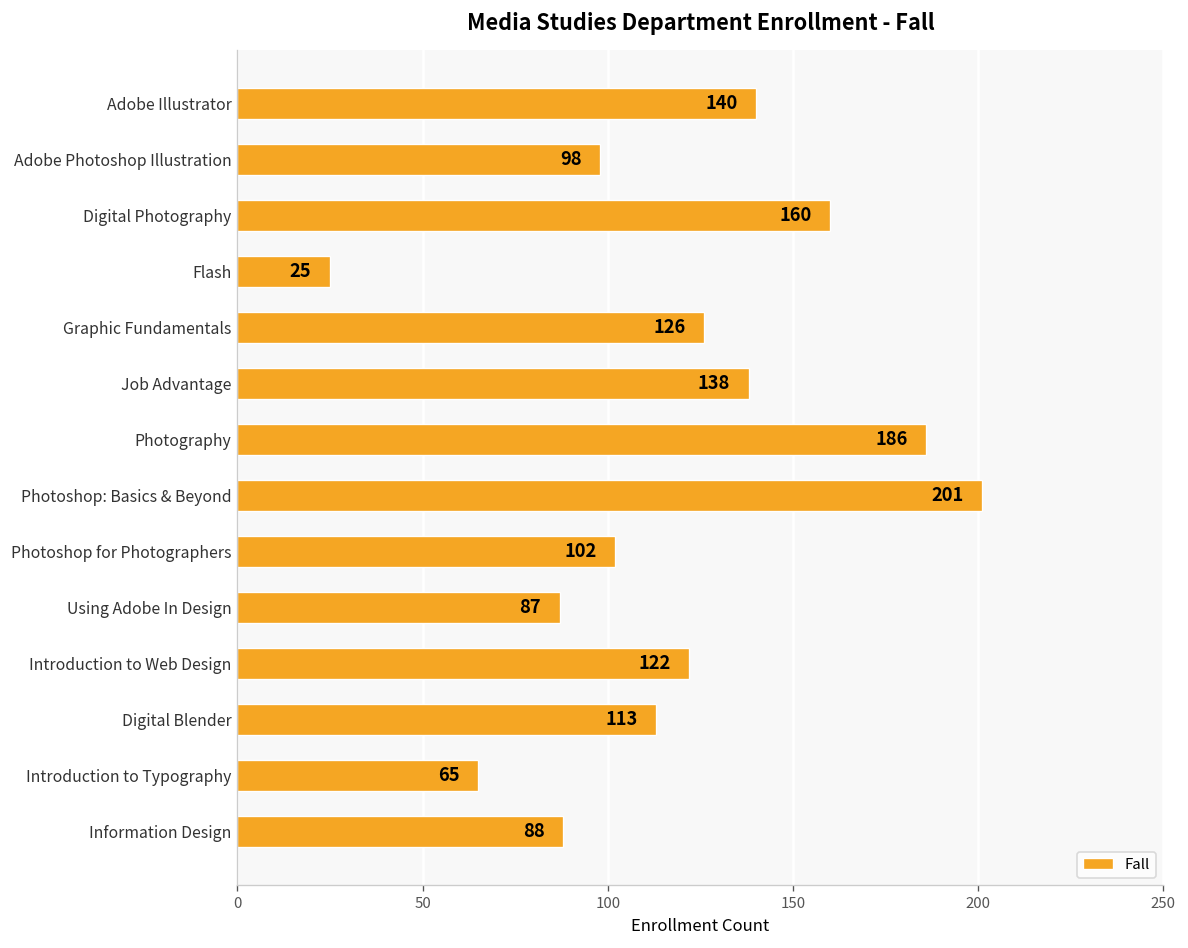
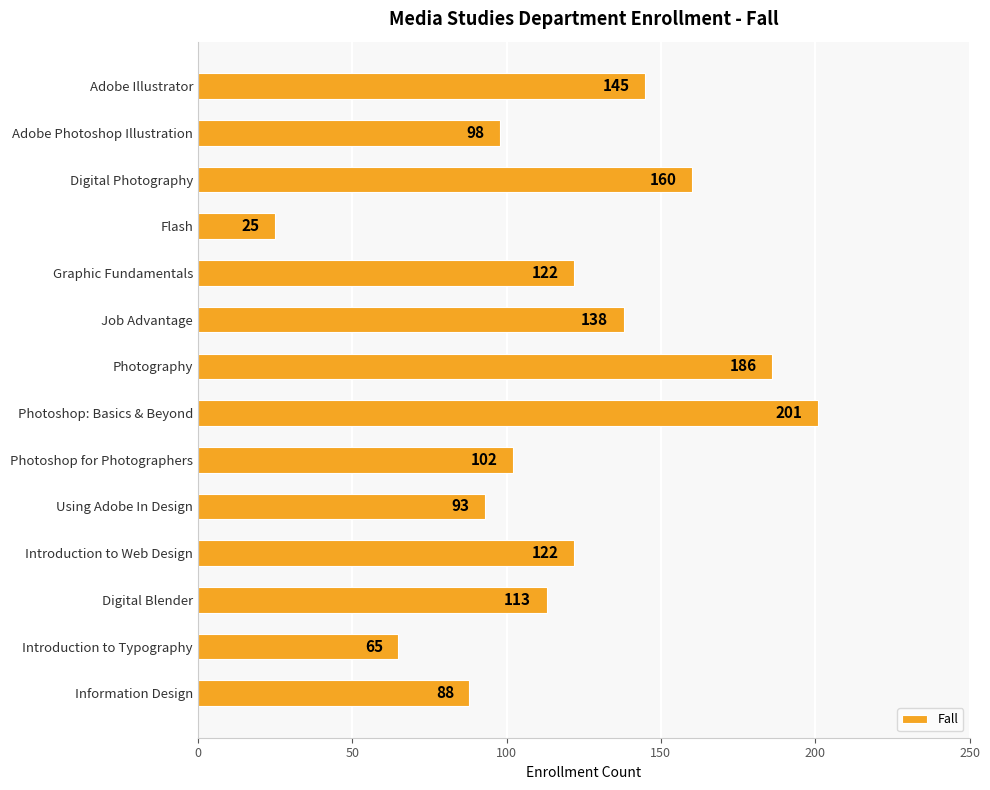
Adobe Illustrator: 140 -> 145
Graphic Fundamentals: 126 -> 122
Using Adobe In Design: 87 -> 93
